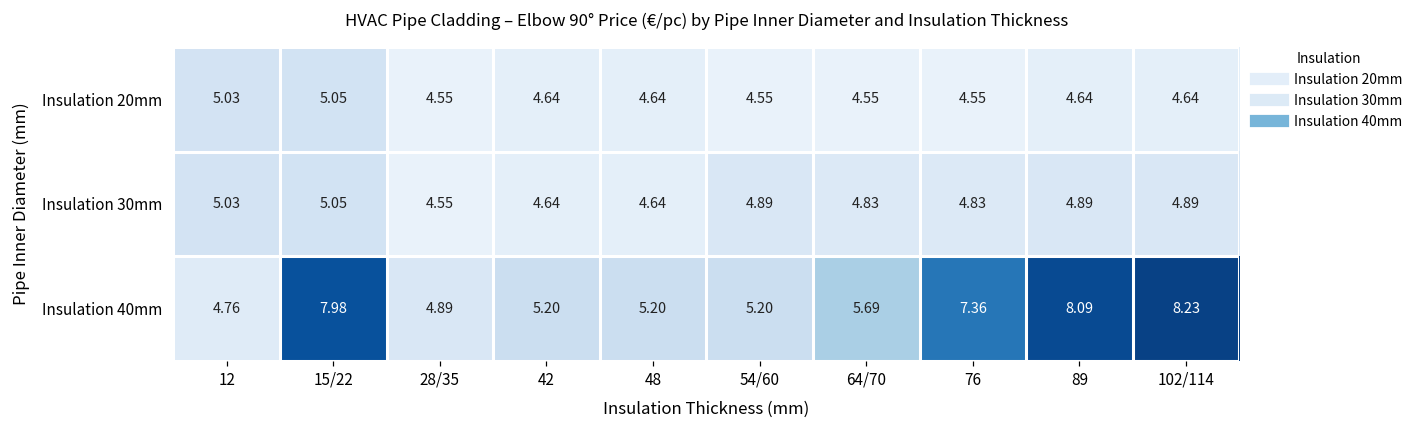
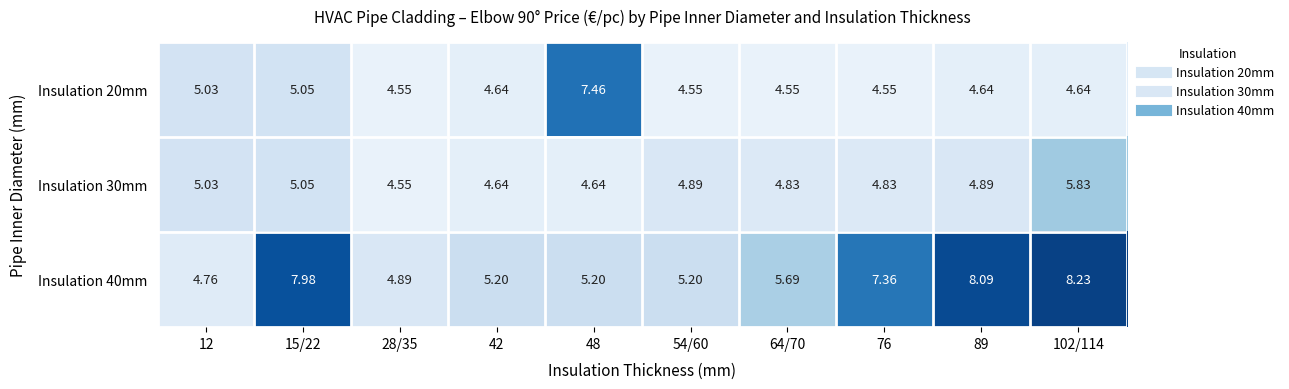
Insulation 20mm, 48: 4.64 -> 7.46
Insulation 30mm, 102/114: 4.89 -> 5.83
